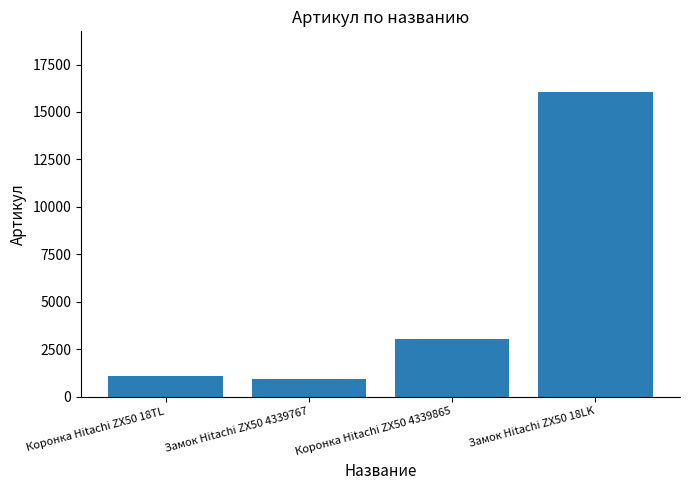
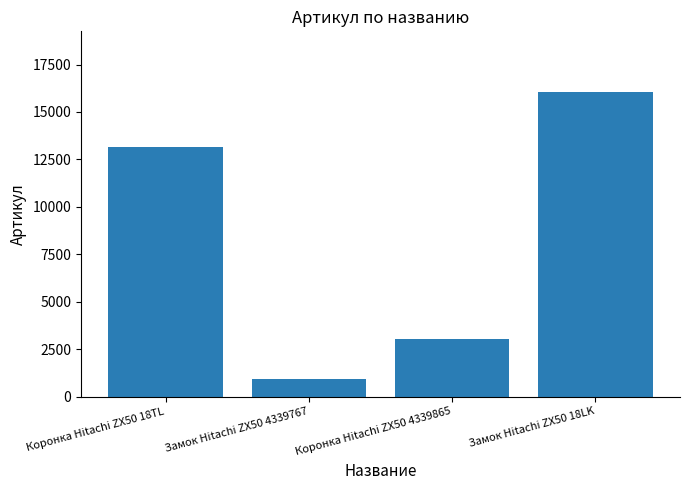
Коронка Hitachi ZX50 18TL: 1100 -> 13200
